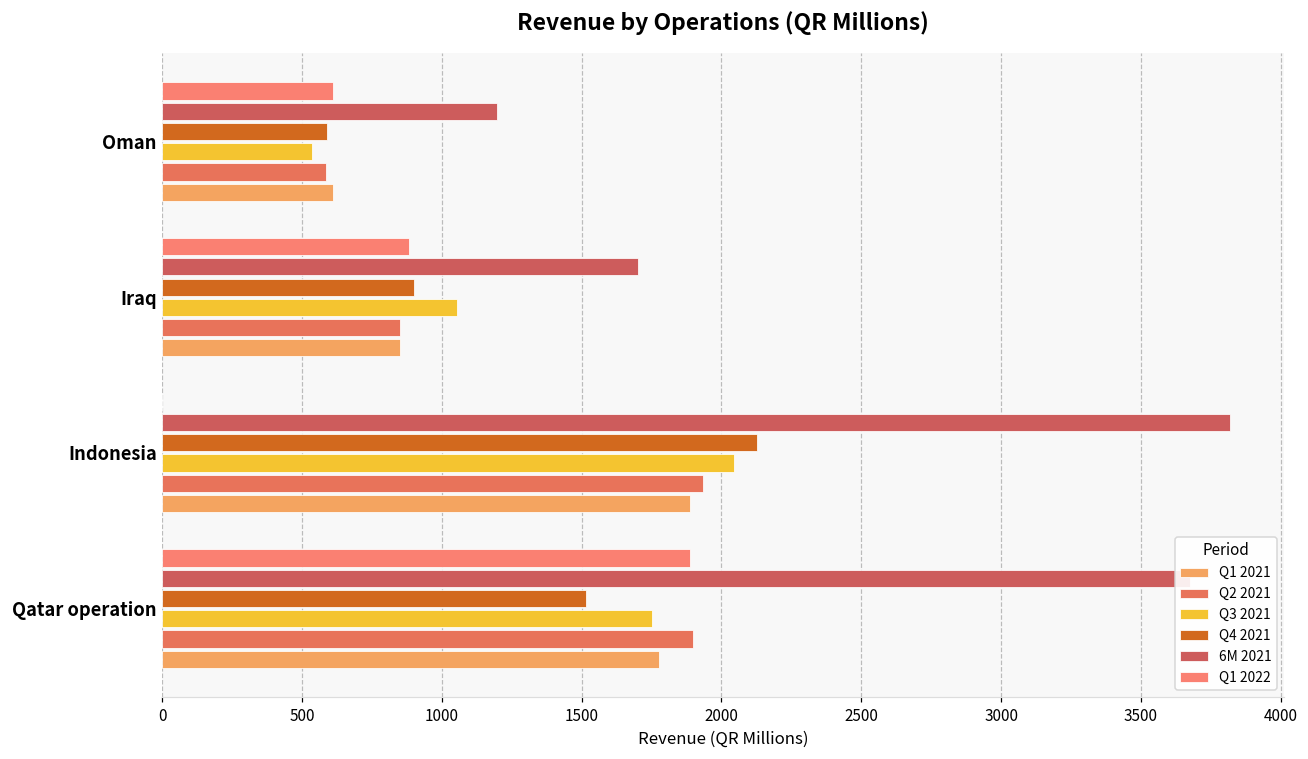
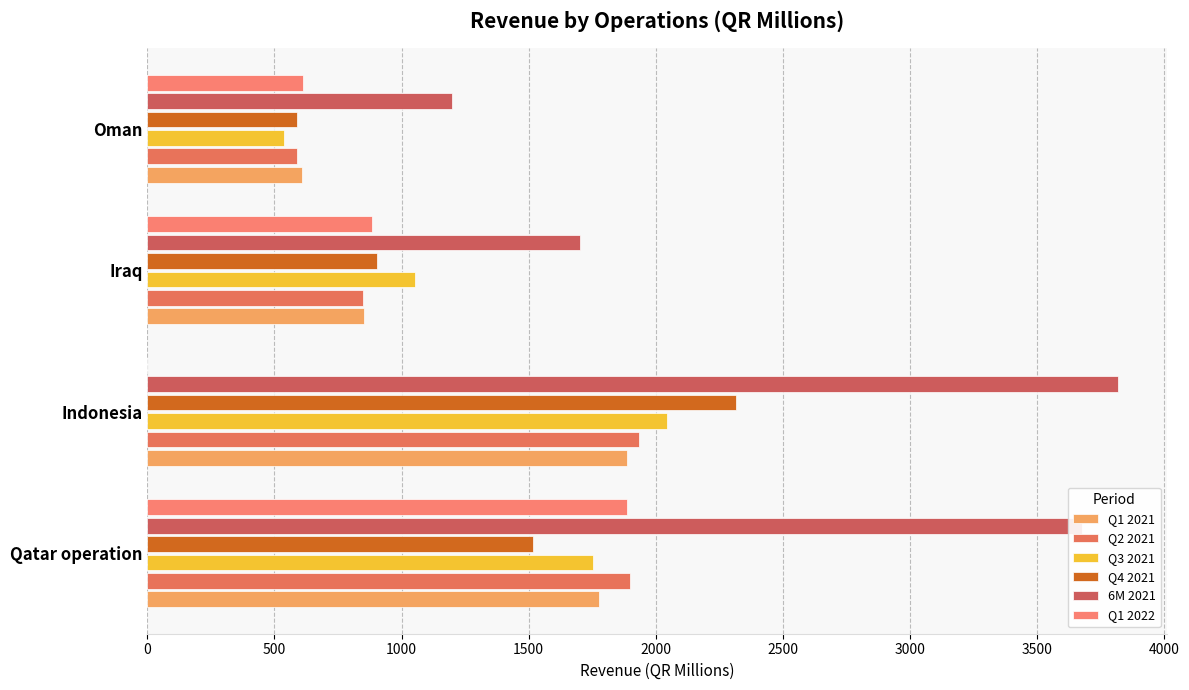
Q4 2021, Indonesia: 2130 -> 2310
